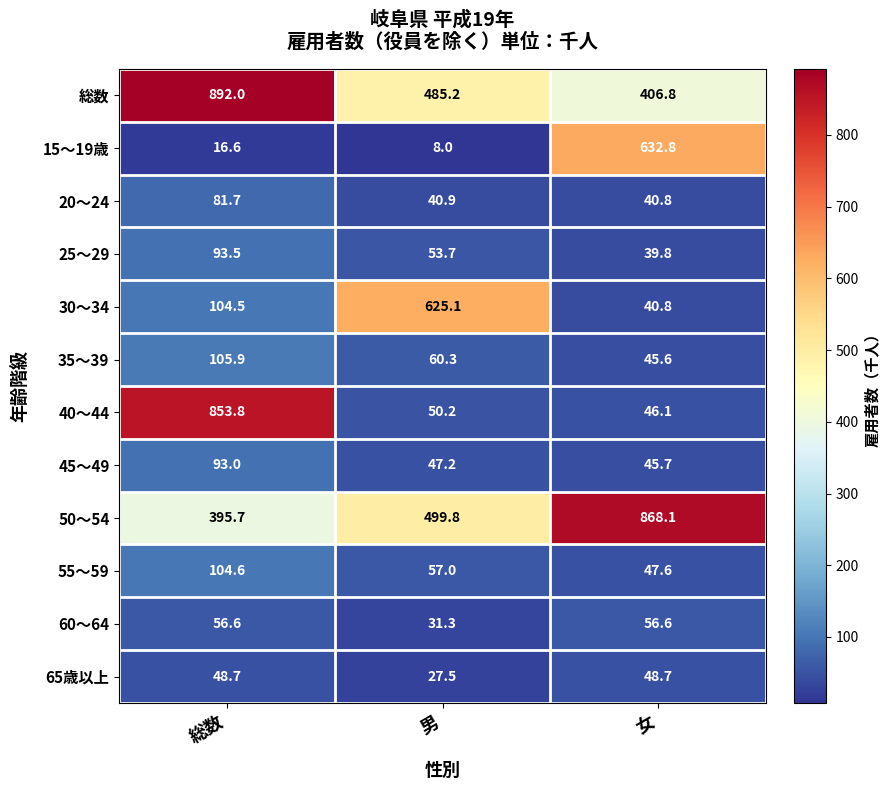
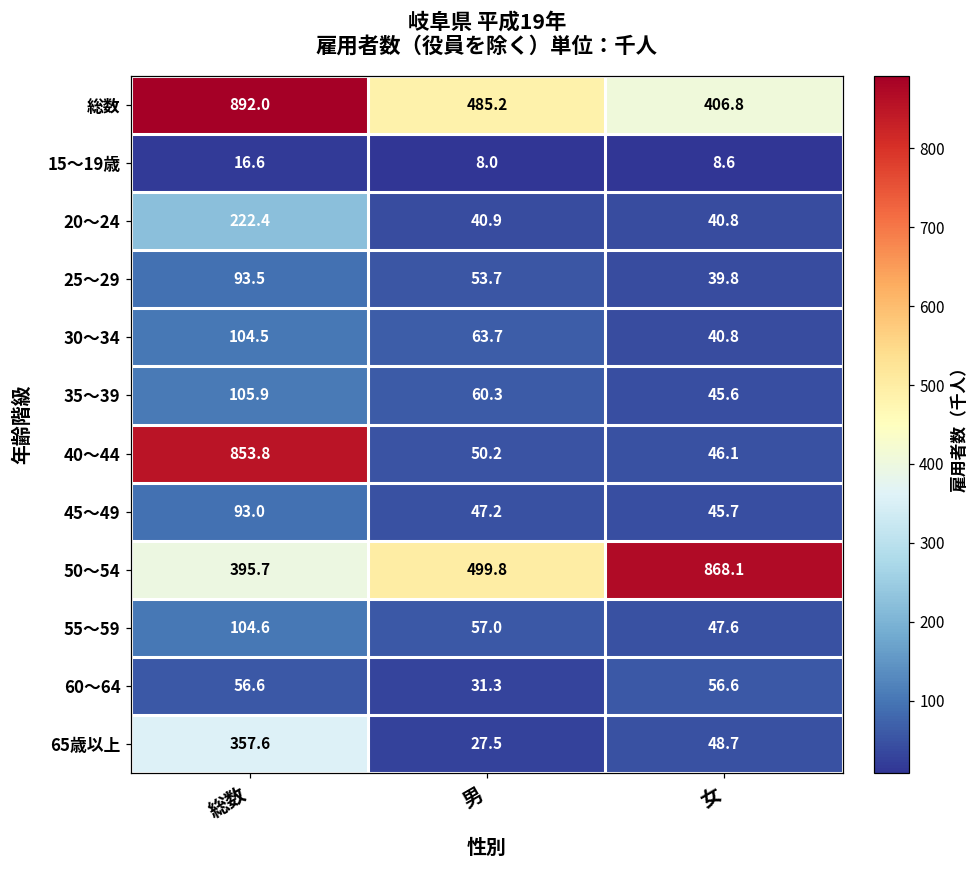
15～19歳, 女: 632.8 -> 8.6
20～24, 総数: 81.7 -> 222.4
30～34, 男: 625.1 -> 63.7
65歳以上, 総数: 48.7 -> 357.6
